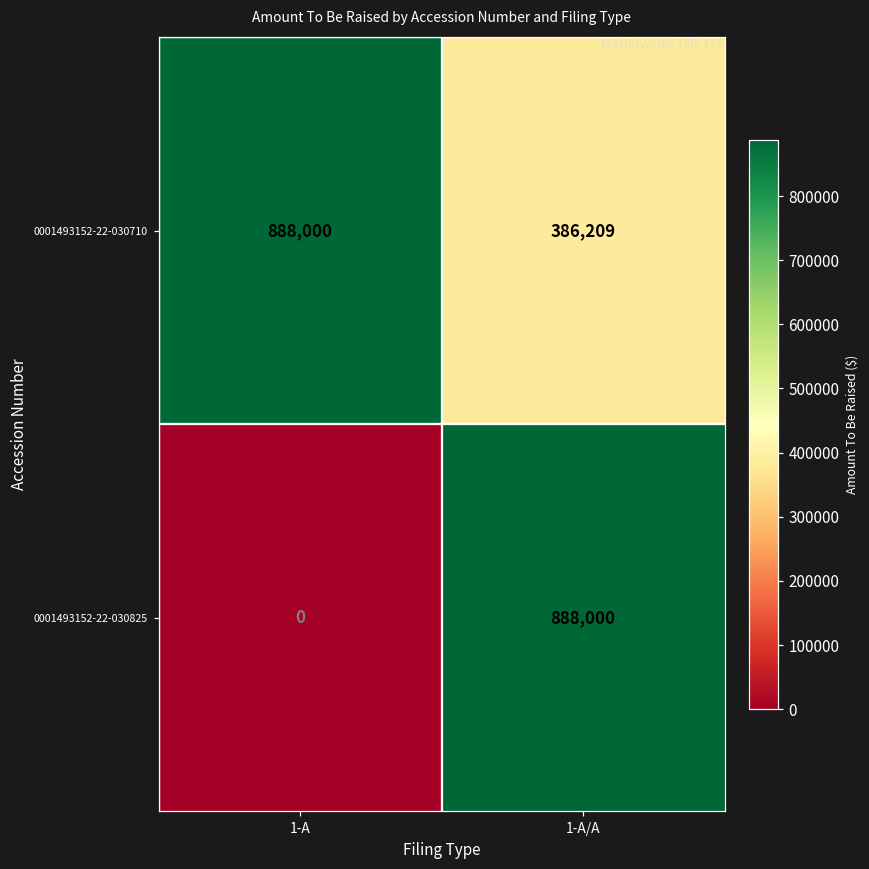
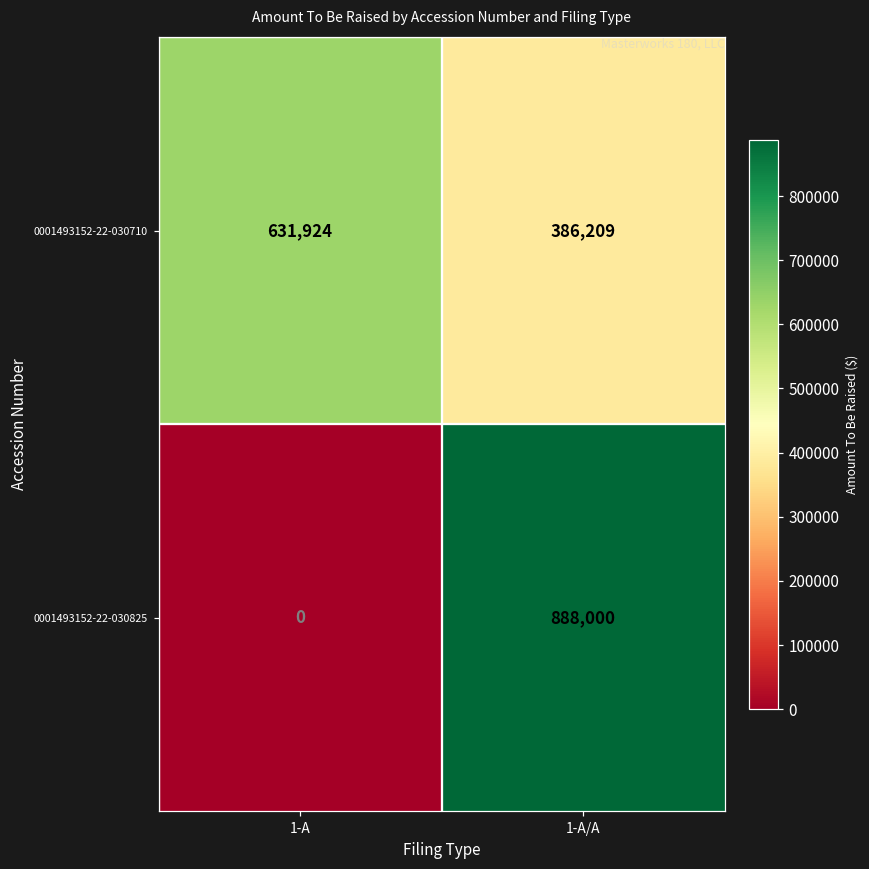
0001493152-22-030710, 1-A: 888,000 -> 631,924
